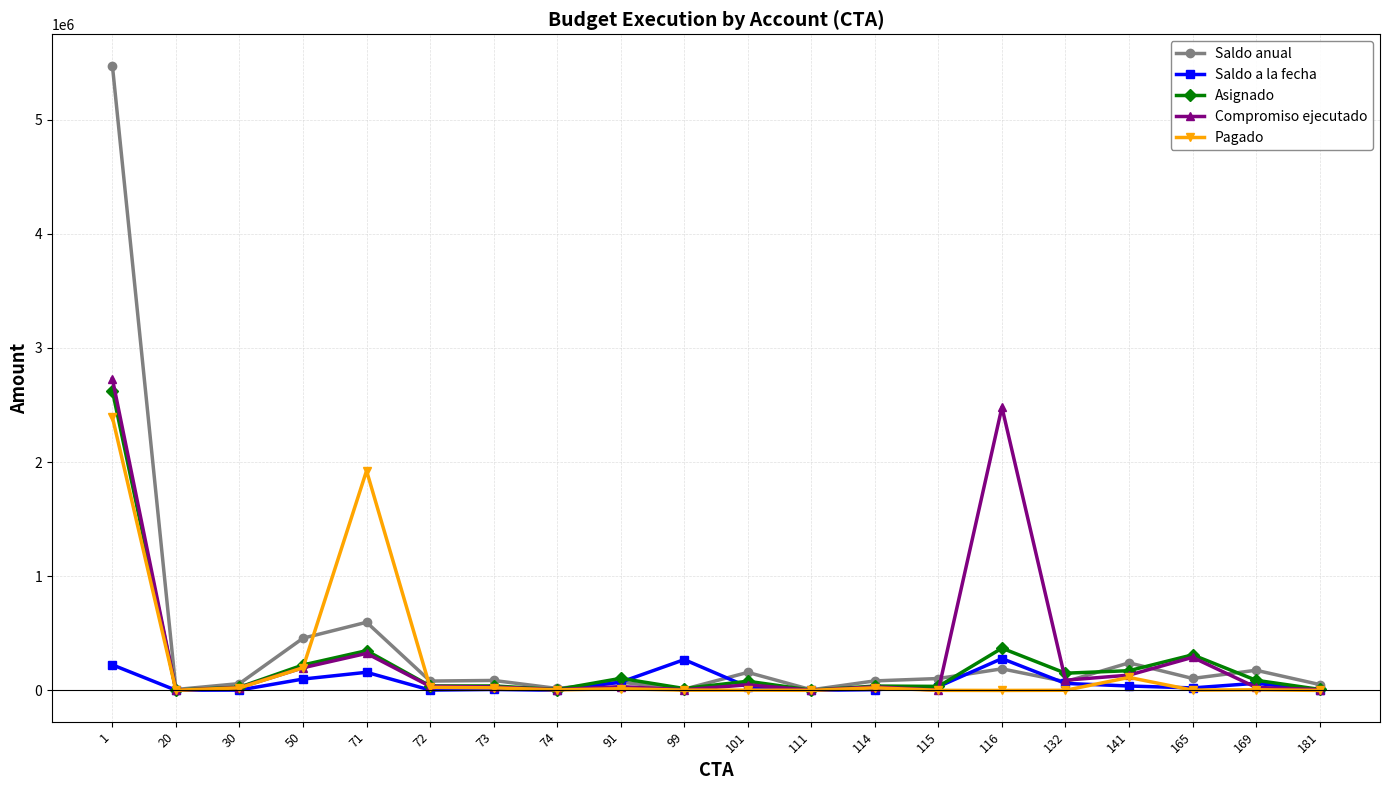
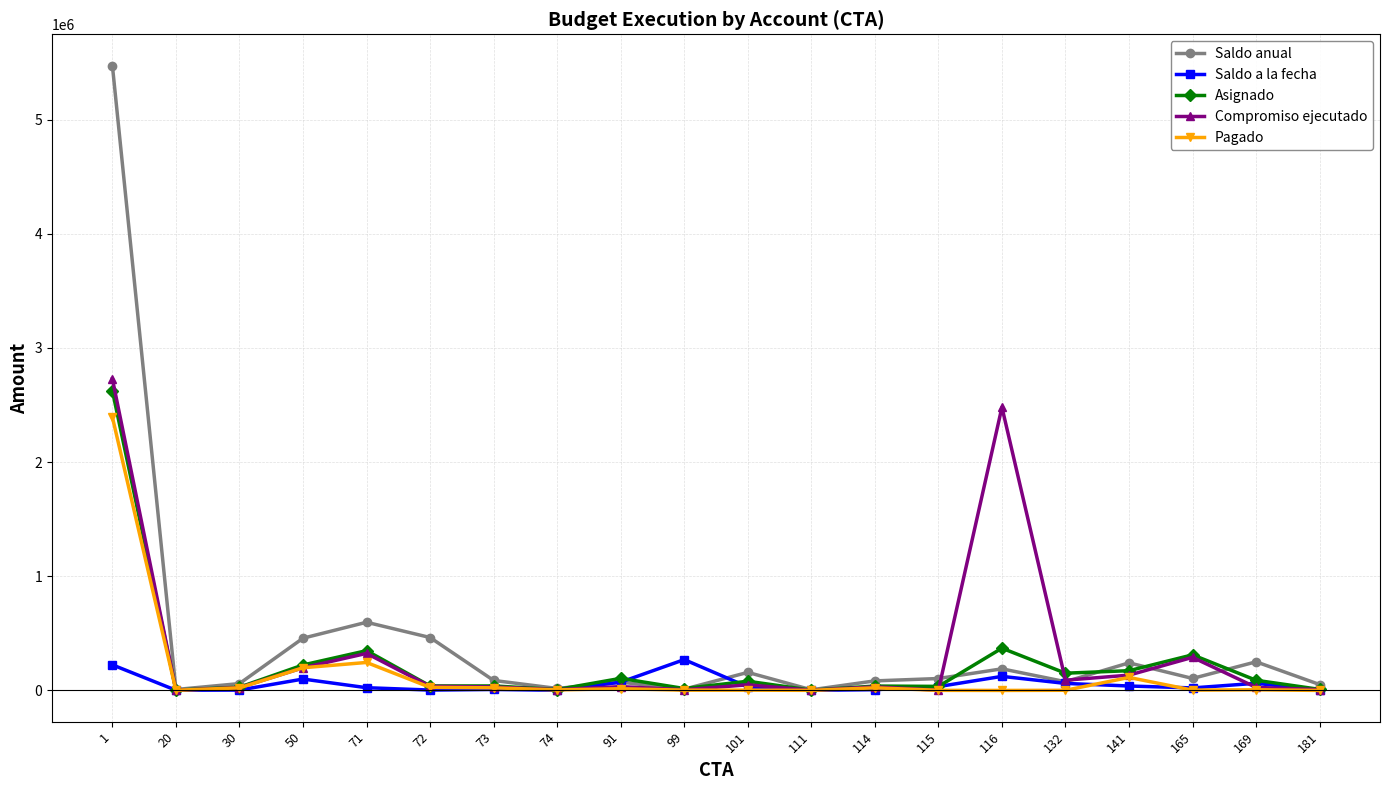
Saldo a la fecha, 71: 160000 -> 20000
Pagado, 71: 1920000 -> 250000
Saldo anual, 72: 80000 -> 460000
Saldo a la fecha, 116: 280000 -> 120000
Saldo anual, 169: 180000 -> 250000
